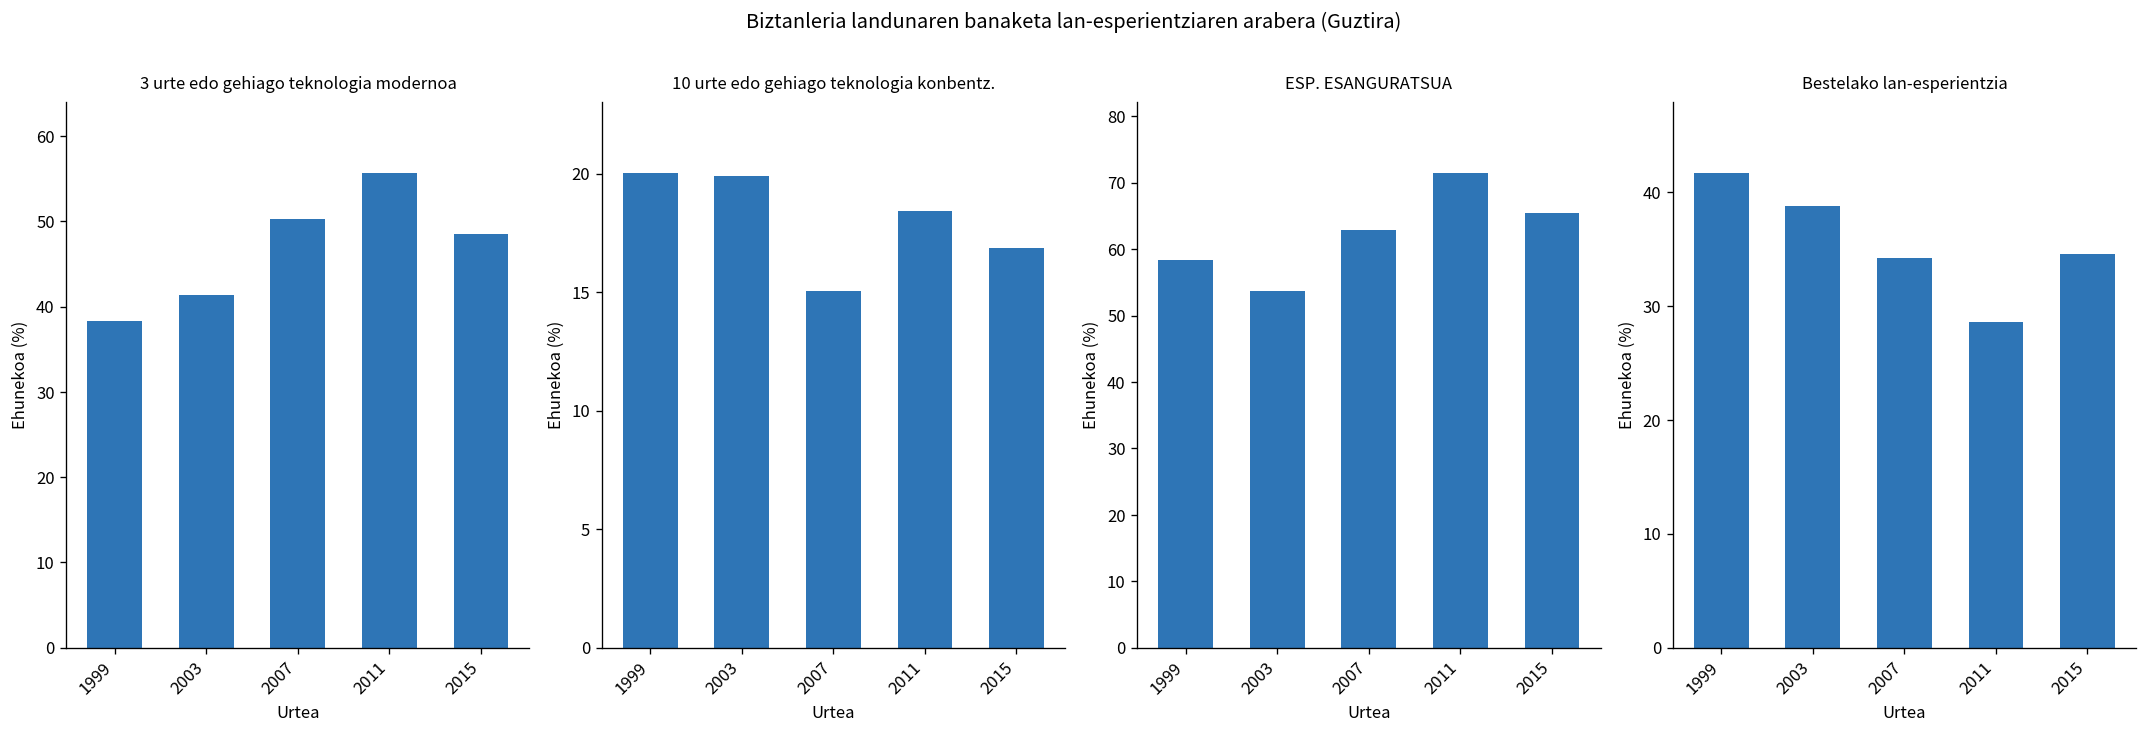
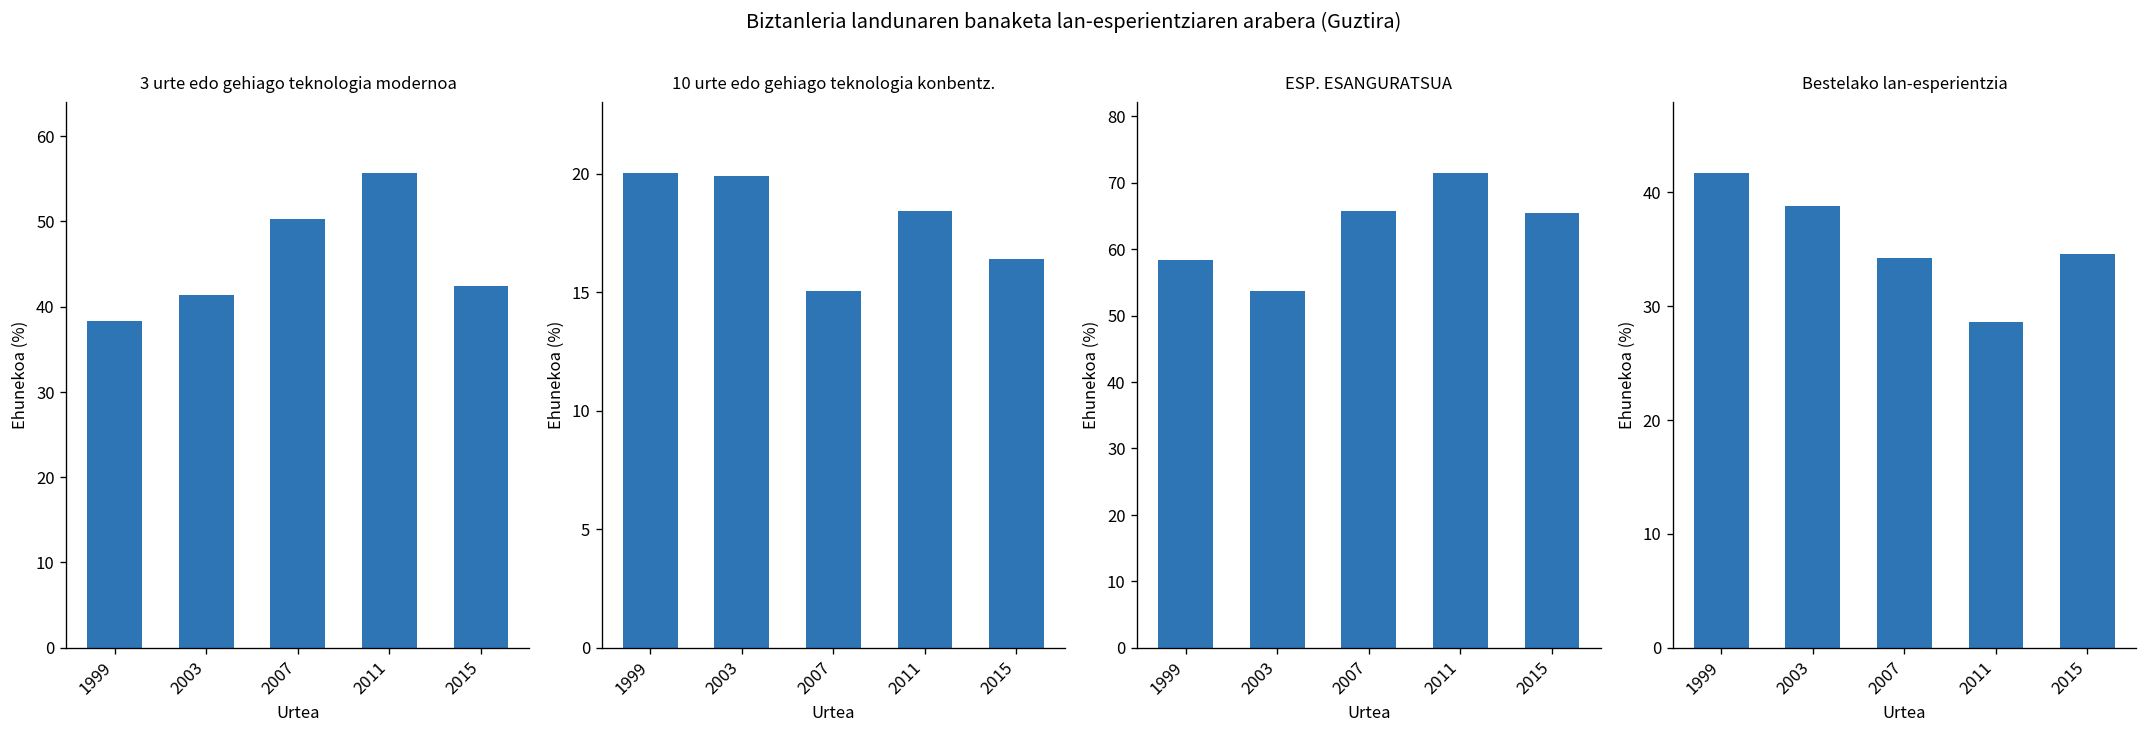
3 urte edo gehiago teknologia modernoa, 2015: 49 -> 42
10 urte edo gehiago teknologia konbentz., 2015: 16.9 -> 16.4
ESP. ESANGURATSUA, 2007: 63 -> 66
